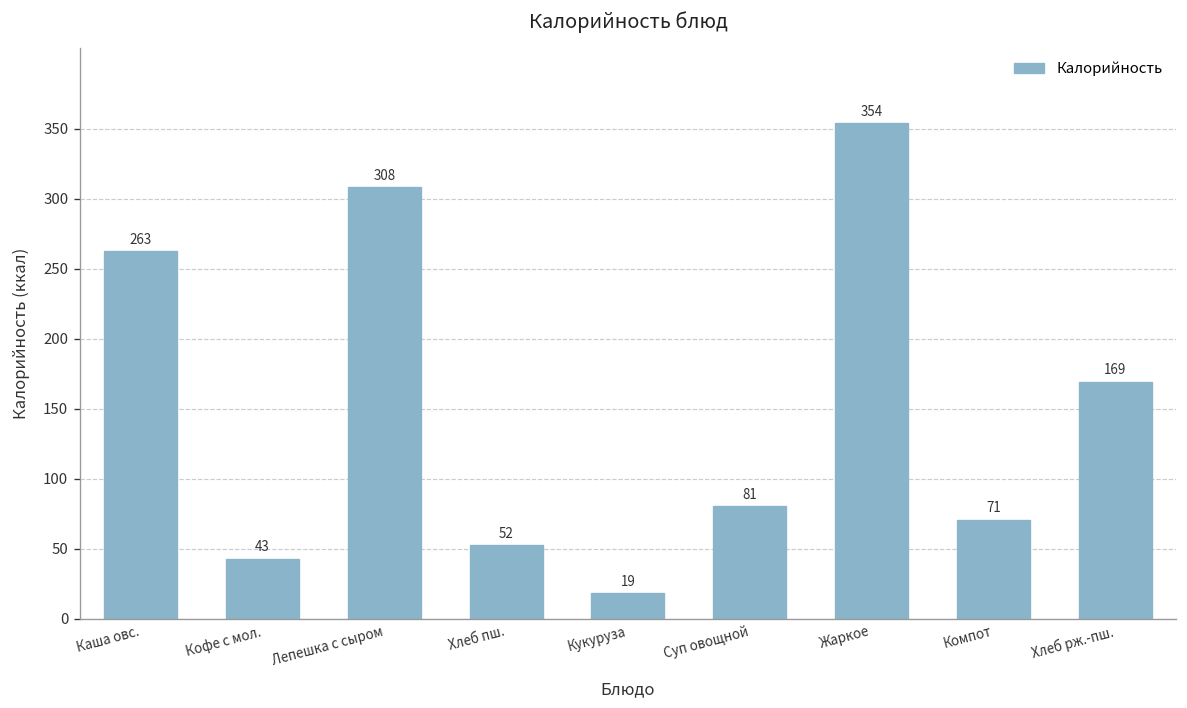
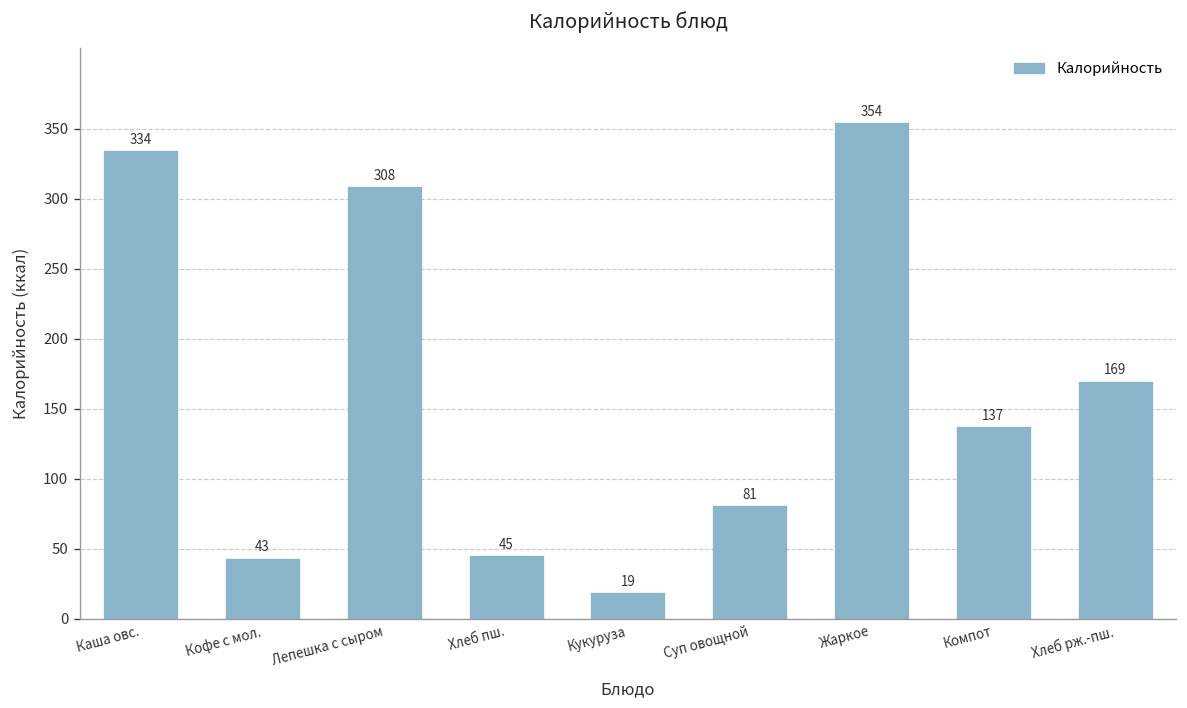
Каша овс.: 263 -> 334
Хлеб пш.: 52 -> 45
Компот: 71 -> 137
